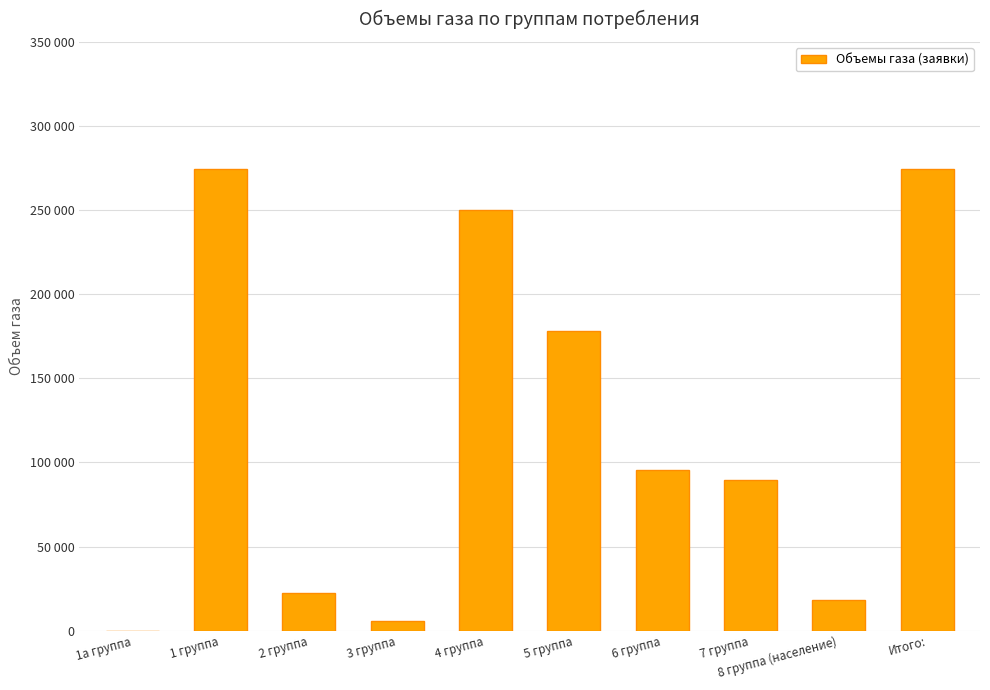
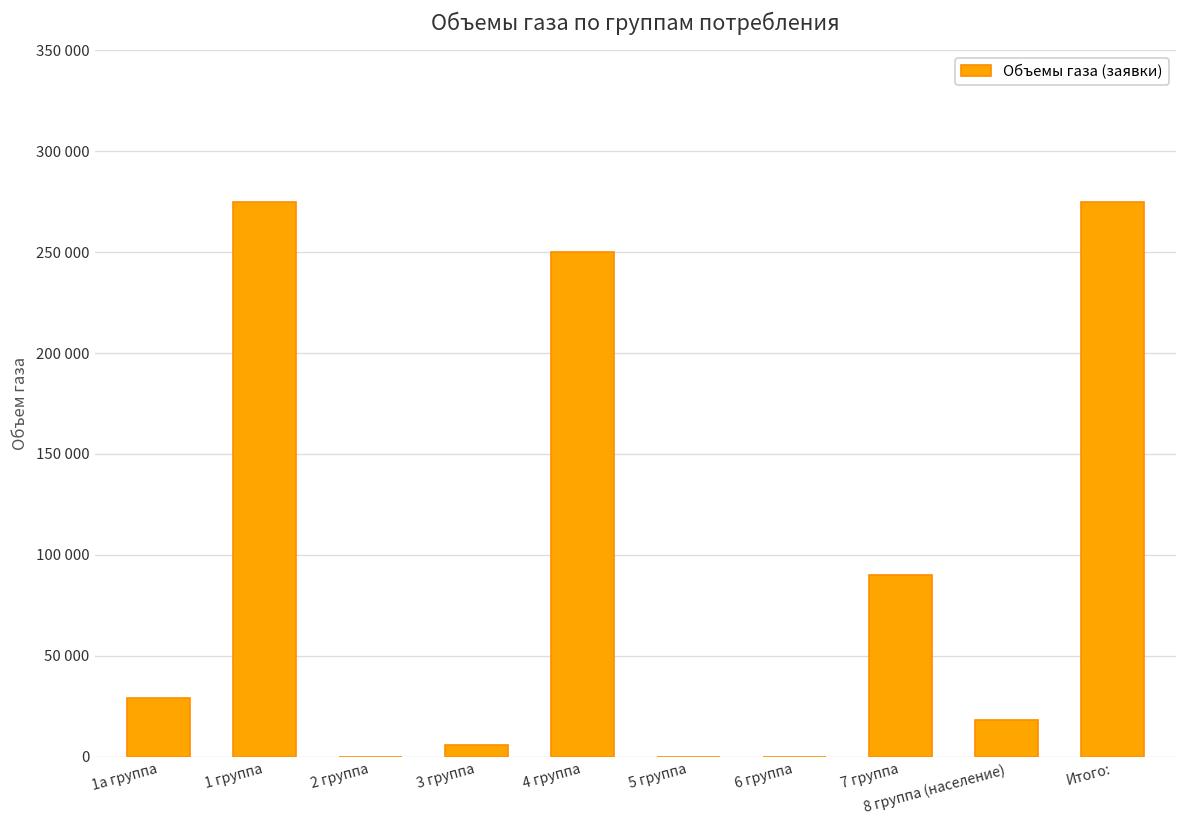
1а группа: 0 -> 29000
2 группа: 23000 -> 0
5 группа: 178000 -> 0
6 группа: 95000 -> 0
